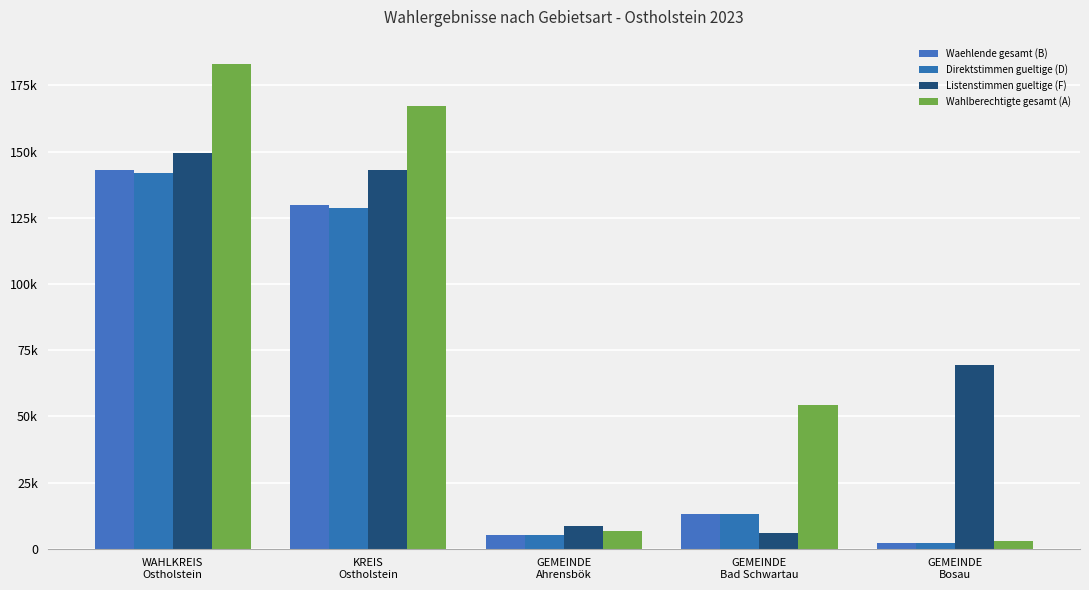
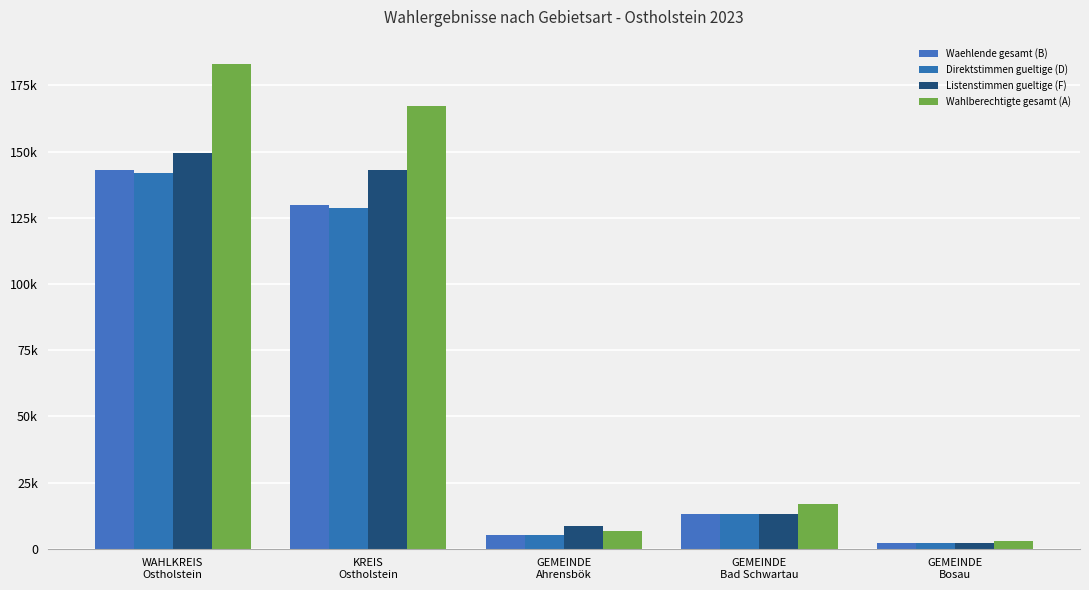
Listenstimmen gueltige (F), GEMEINDE Bad Schwartau: 6000 -> 13000
Wahlberechtigte gesamt (A), GEMEINDE Bad Schwartau: 54000 -> 17000
Listenstimmen gueltige (F), GEMEINDE Bosau: 69000 -> 2000
